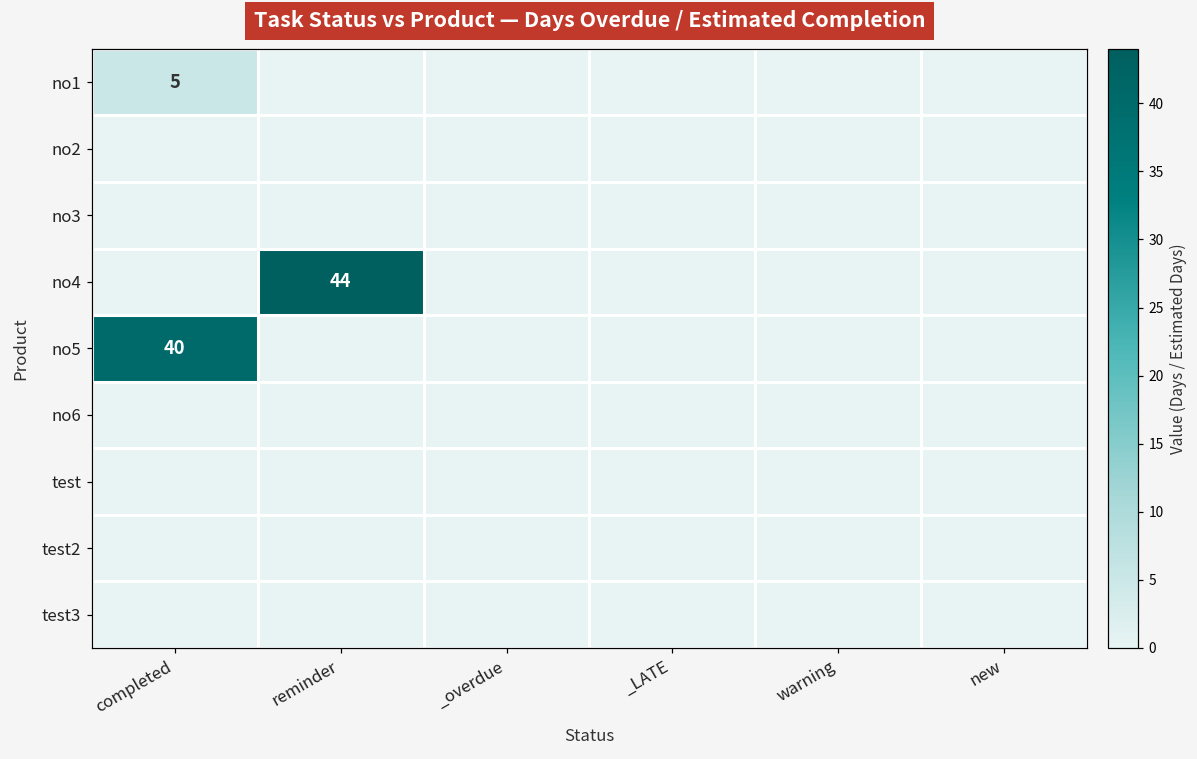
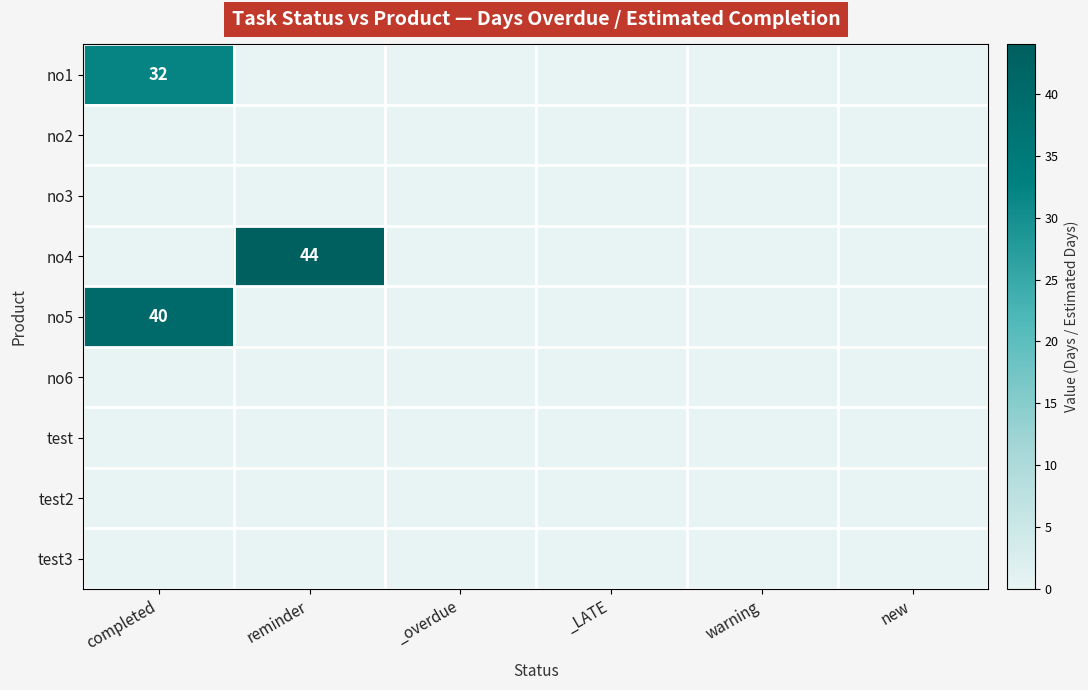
no1, completed: 5 -> 32
